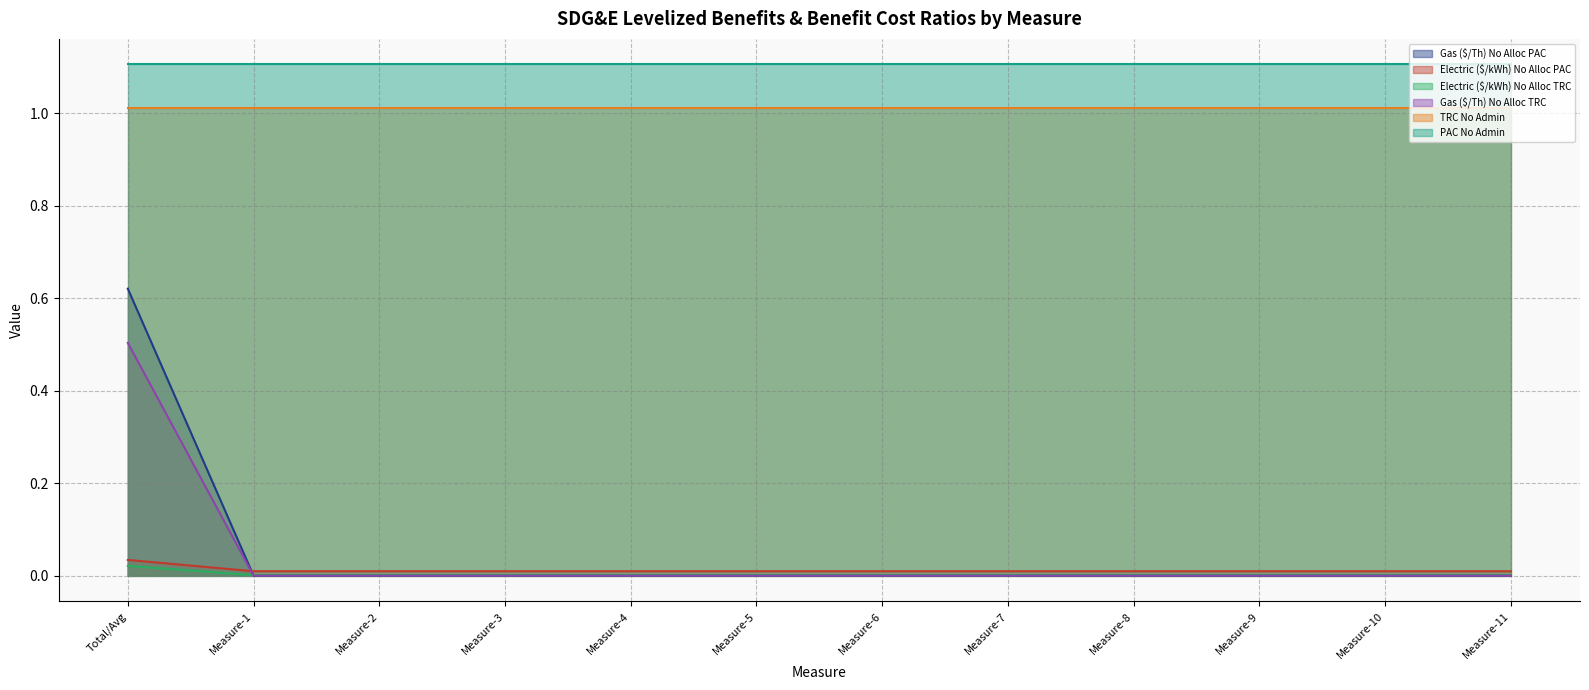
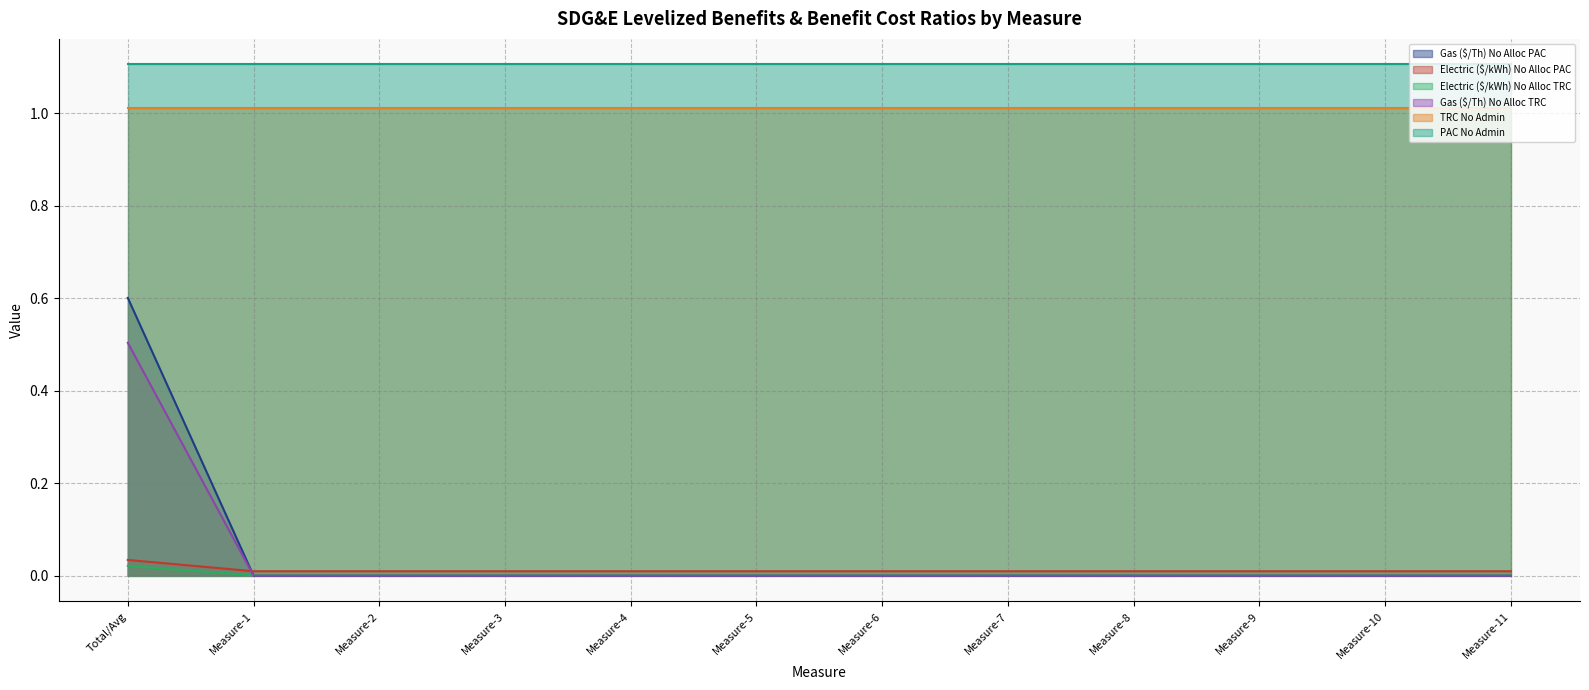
Gas ($/Th) No Alloc PAC, Total/Avg: 0.62 -> 0.60
